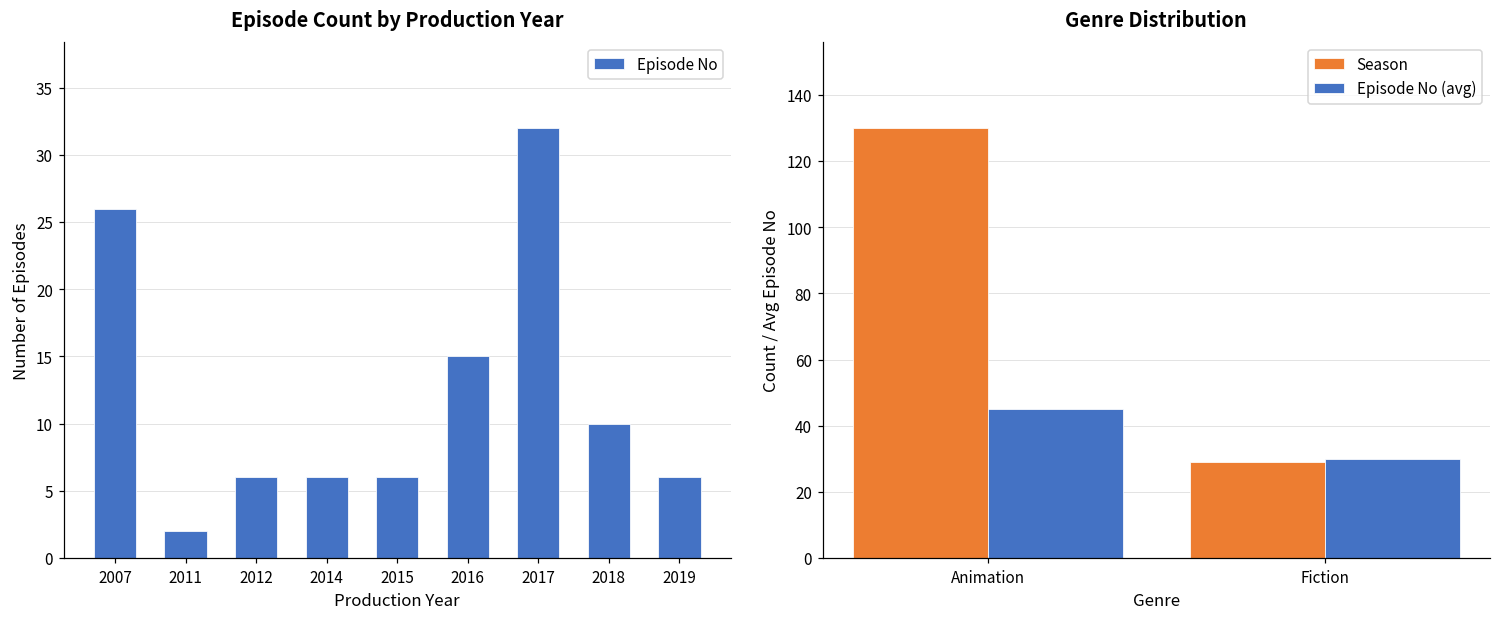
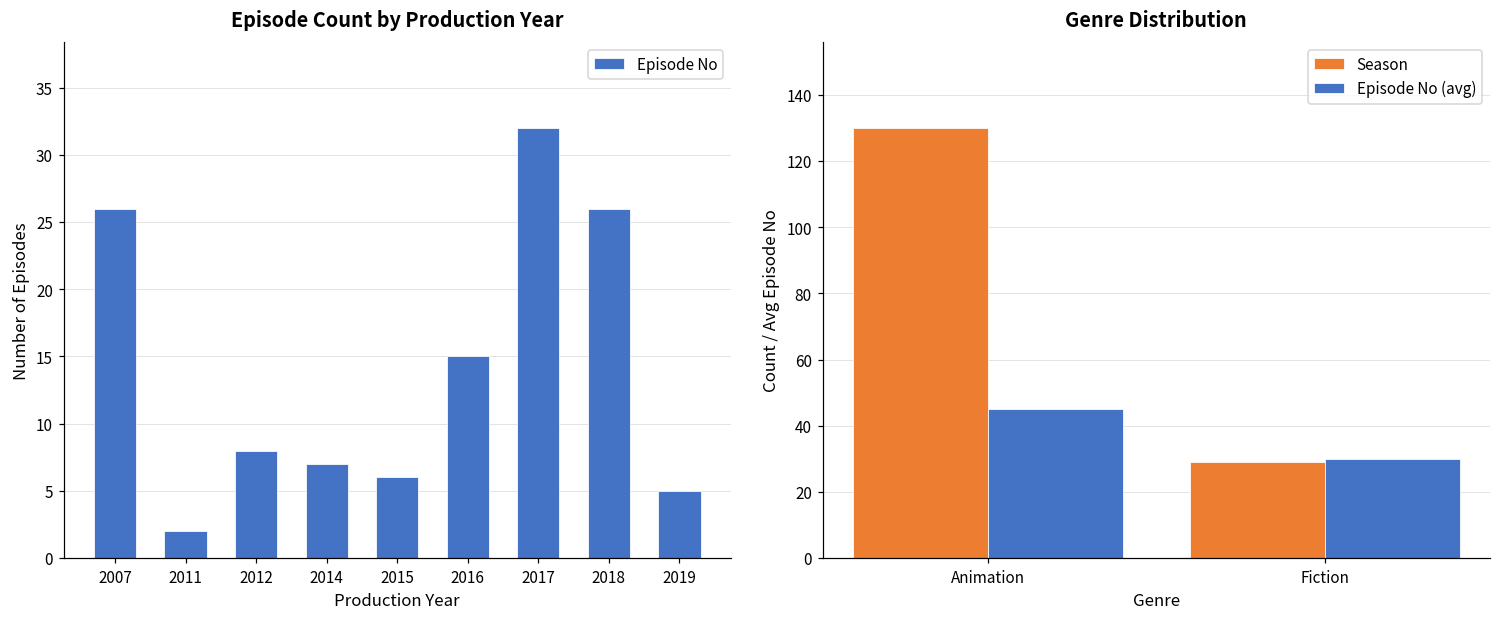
Episode Count by Production Year, 2012: 6 -> 8
Episode Count by Production Year, 2014: 6 -> 7
Episode Count by Production Year, 2018: 10 -> 26
Episode Count by Production Year, 2019: 6 -> 5
